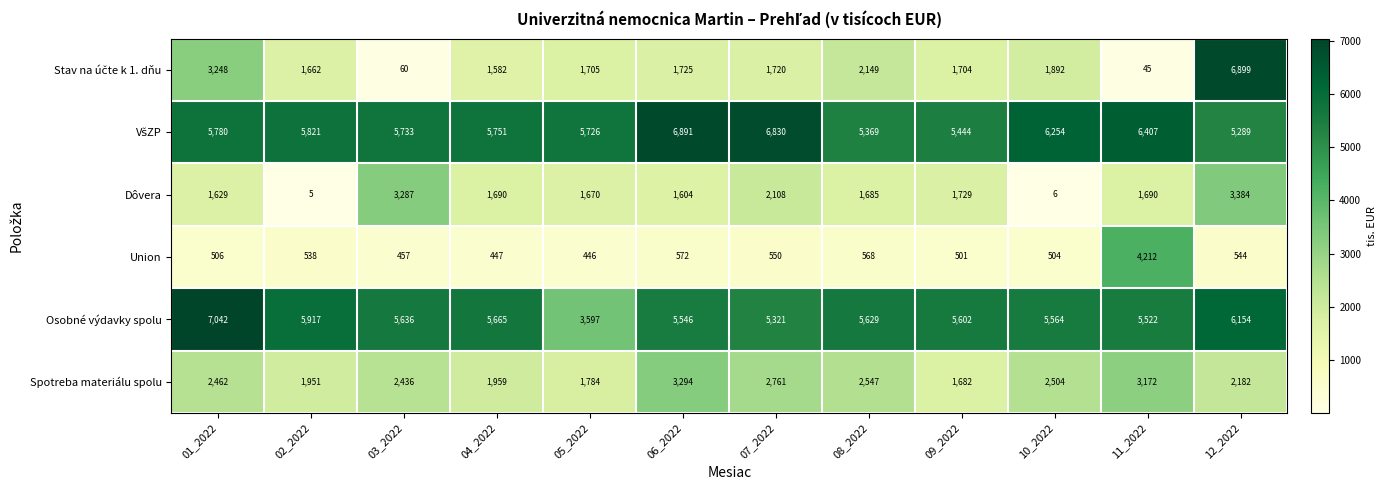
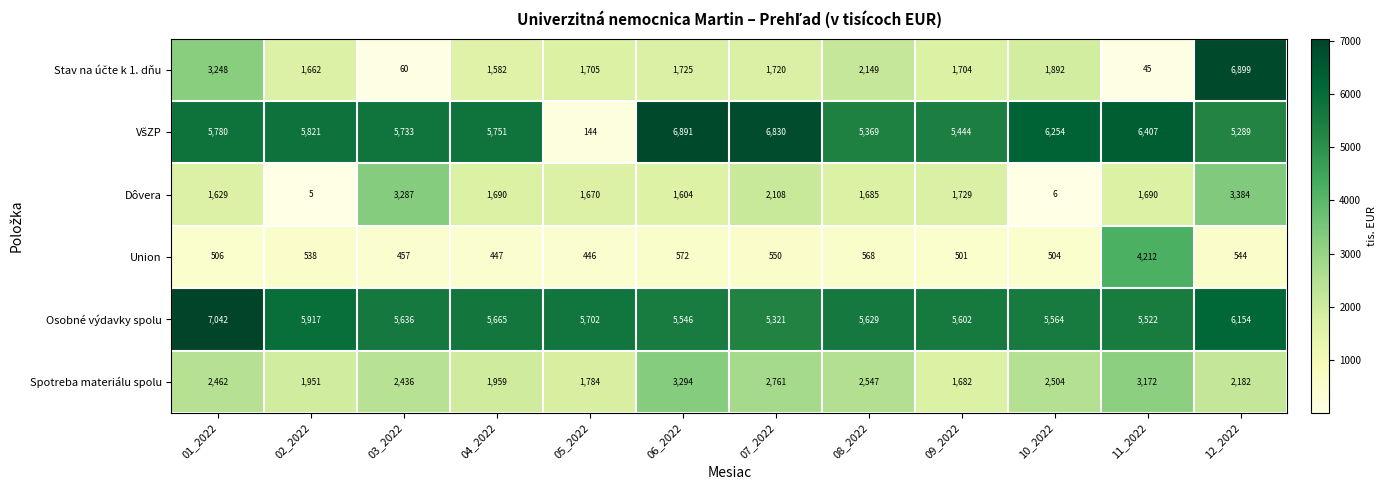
VšZP, 05_2022: 5,726 -> 144
Osobné výdavky spolu, 05_2022: 3,597 -> 5,702
